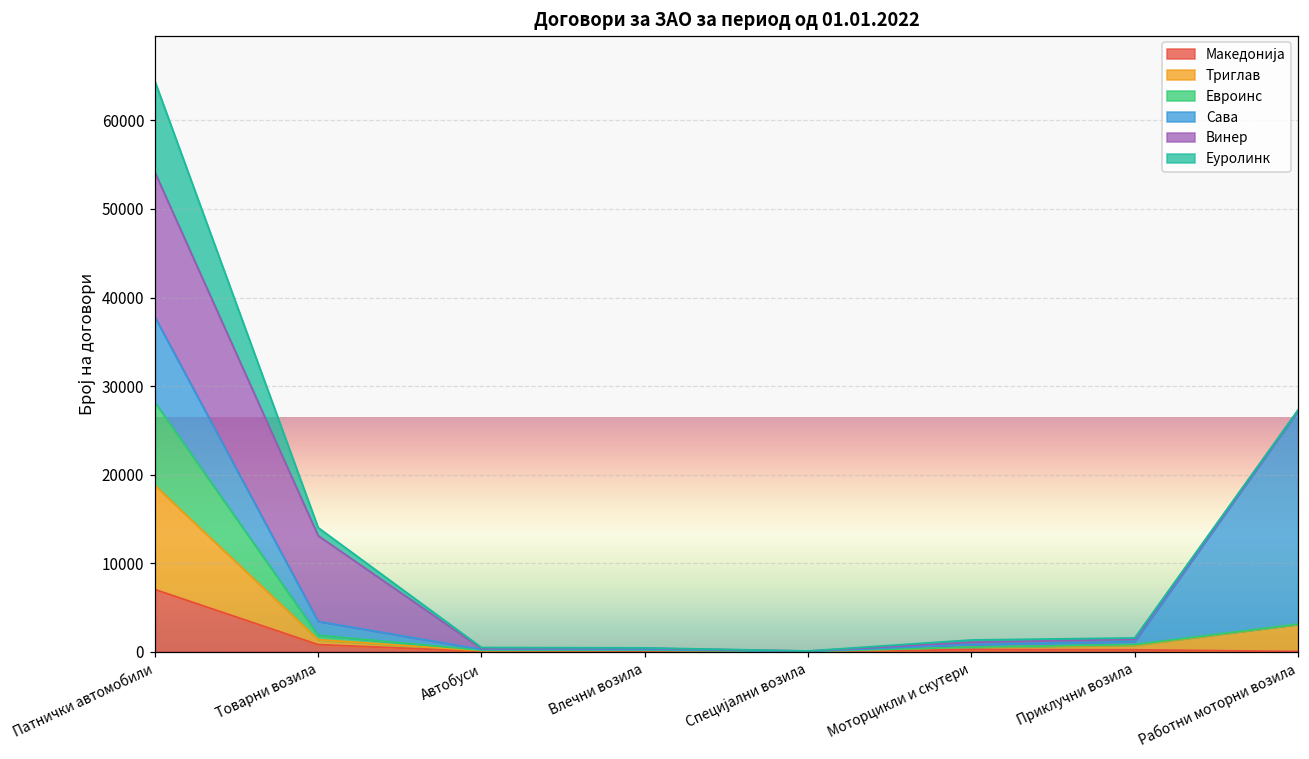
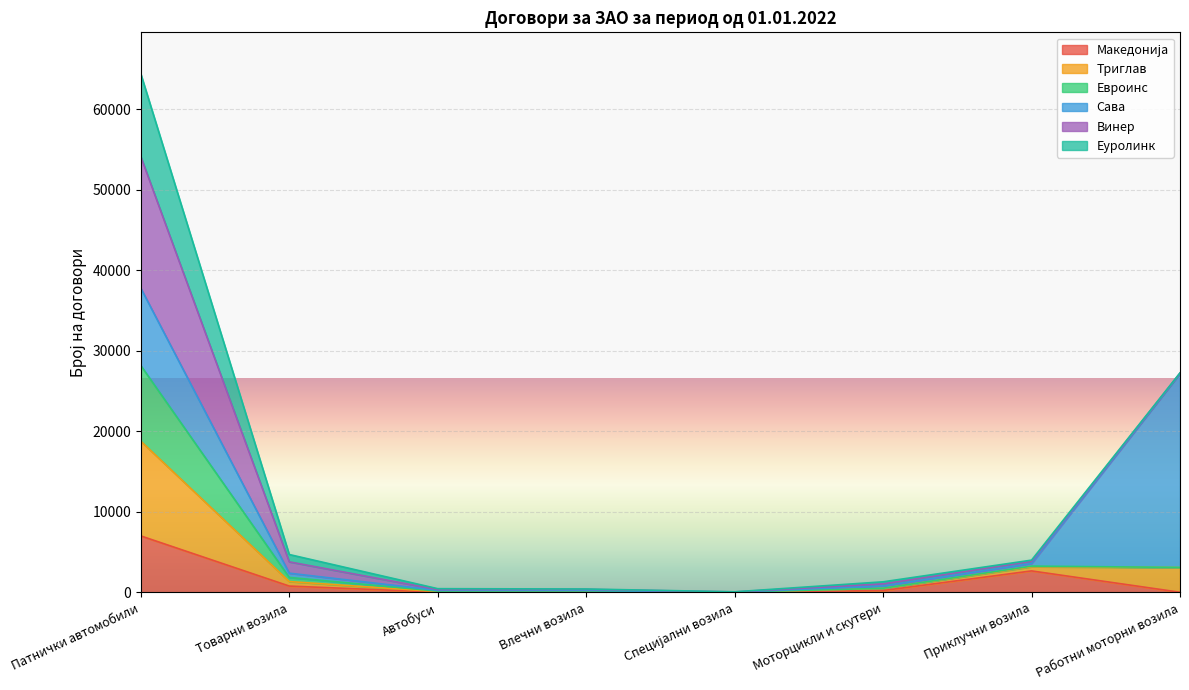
Сава, Товарни возила: 2000 -> 1000
Винер, Товарни возила: 10000 -> 1000
Македонија, Приклучни возила: 0 -> 3000
